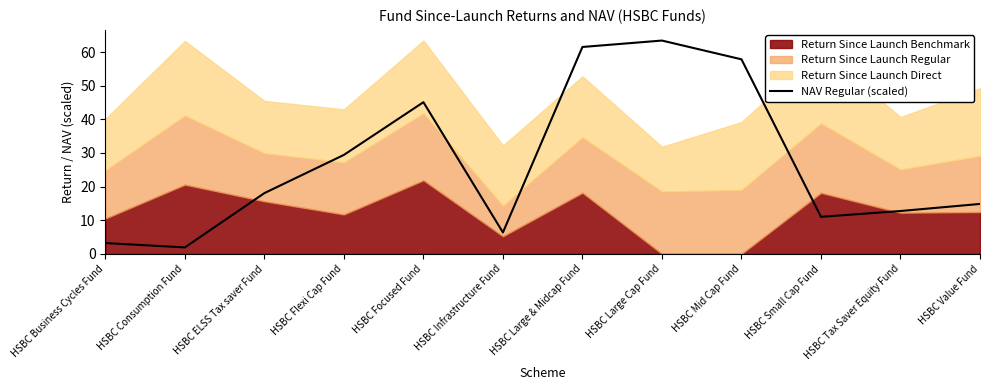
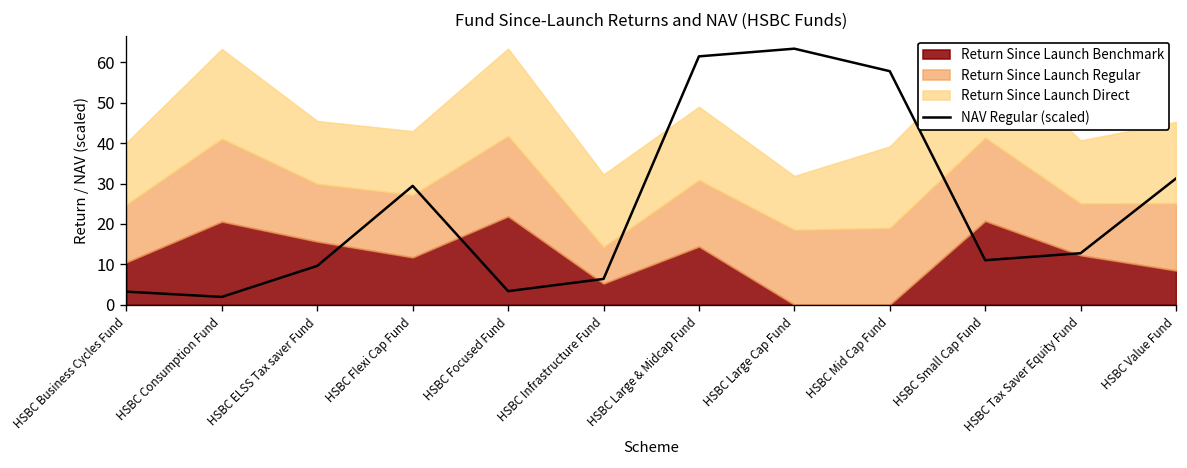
NAV Regular (scaled), HSBC ELSS Tax saver Fund: 18 -> 10
NAV Regular (scaled), HSBC Focused Fund: 45 -> 3
Return Since Launch Benchmark, HSBC Large & Midcap Fund: 18 -> 14
Return Since Launch Benchmark, HSBC Small Cap Fund: 18 -> 21
NAV Regular (scaled), HSBC Value Fund: 15 -> 31
Return Since Launch Benchmark, HSBC Value Fund: 12 -> 8
